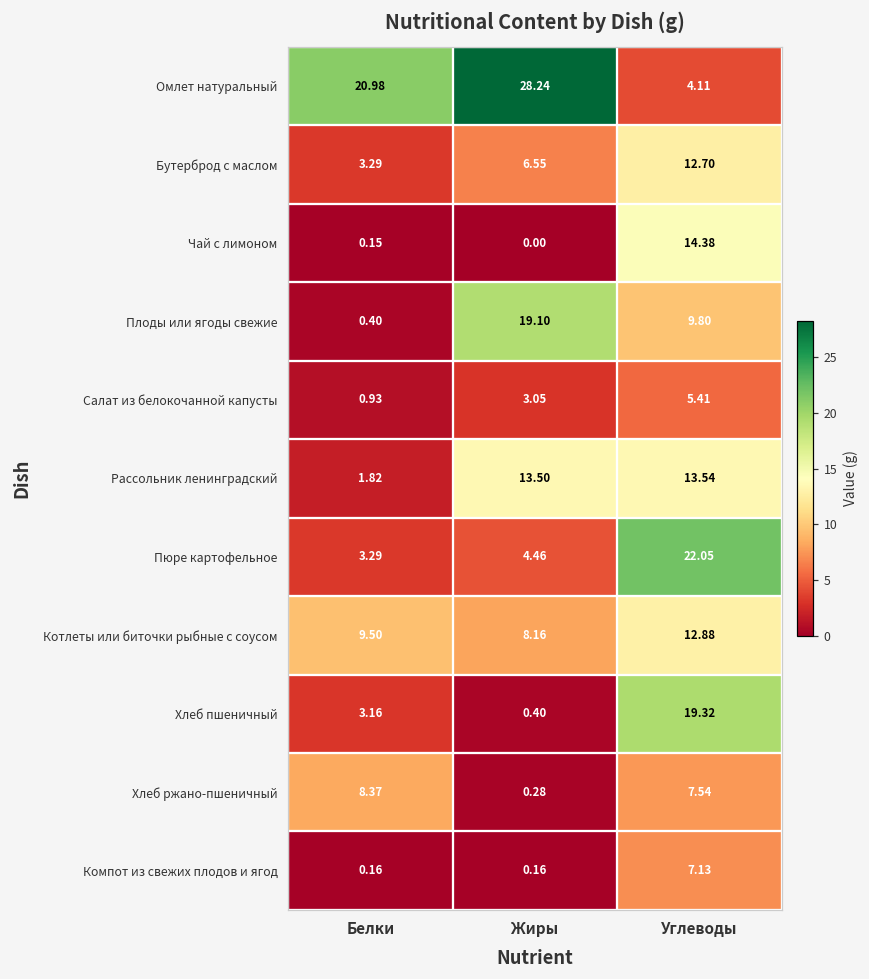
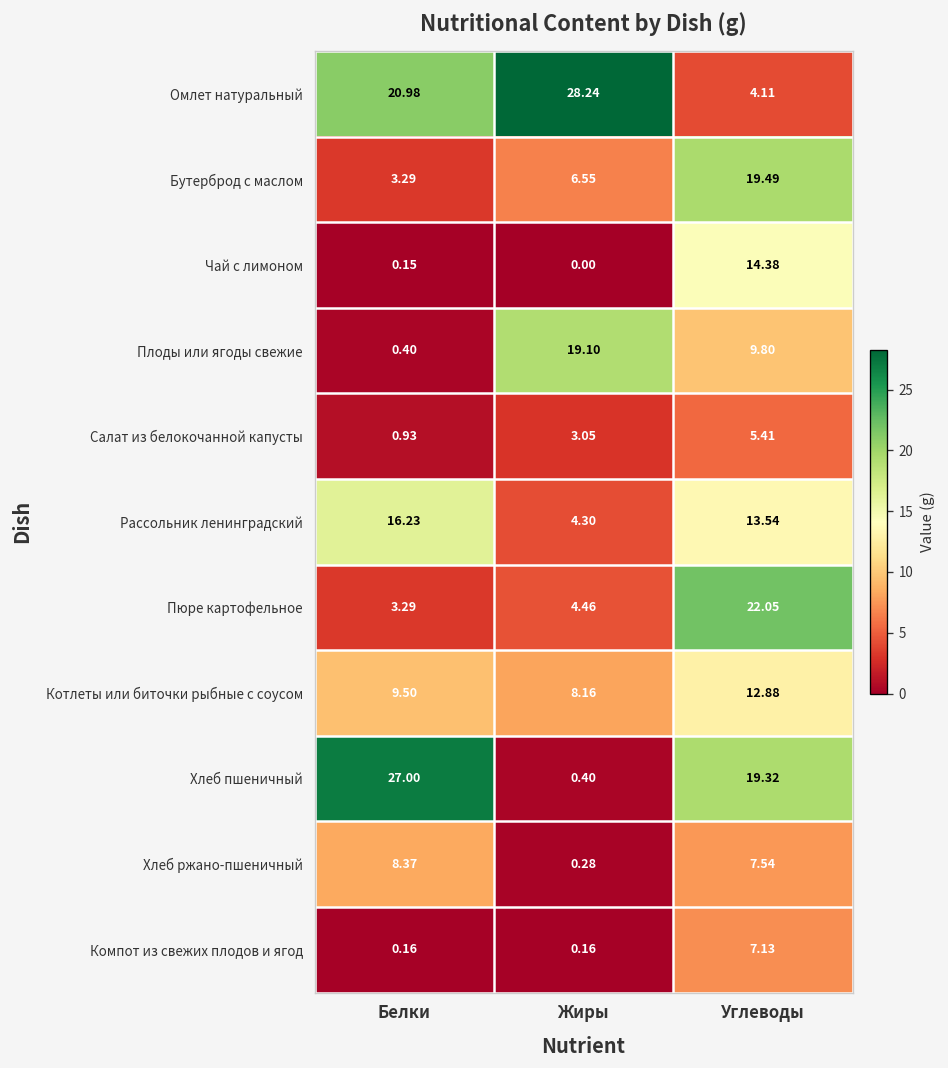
Бутерброд с маслом, Углеводы: 12.70 -> 19.49
Рассольник ленинградский, Белки: 1.82 -> 16.23
Рассольник ленинградский, Жиры: 13.50 -> 4.30
Хлеб пшеничный, Белки: 3.16 -> 27.00
